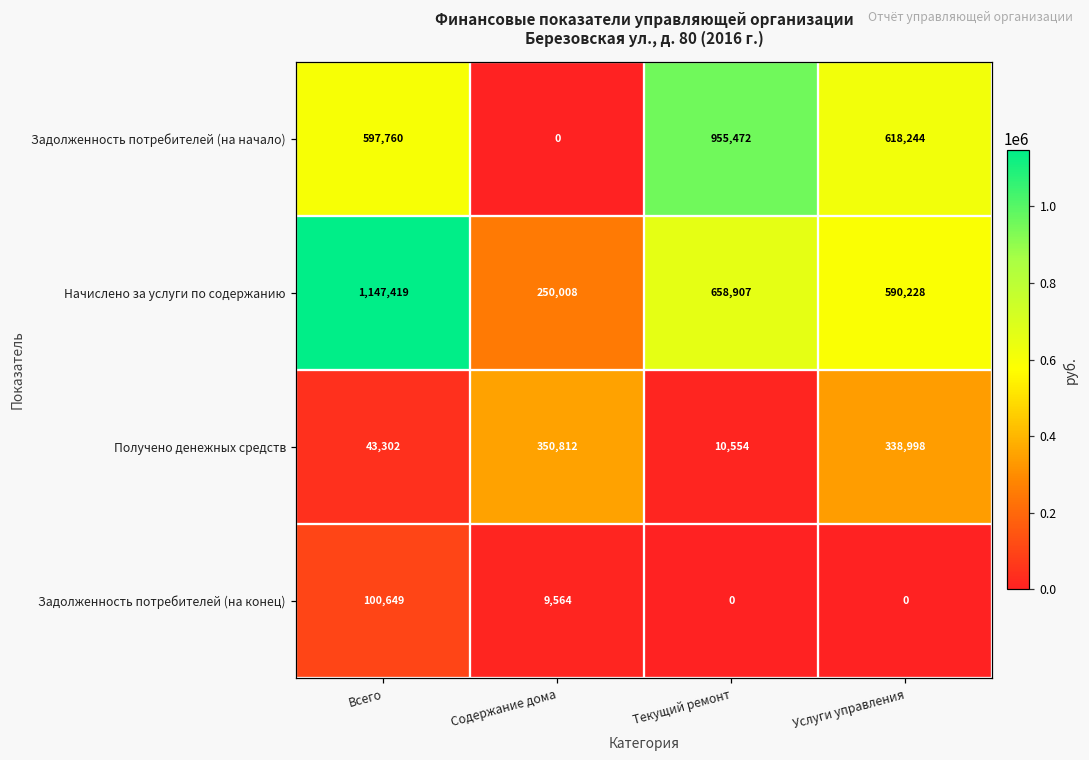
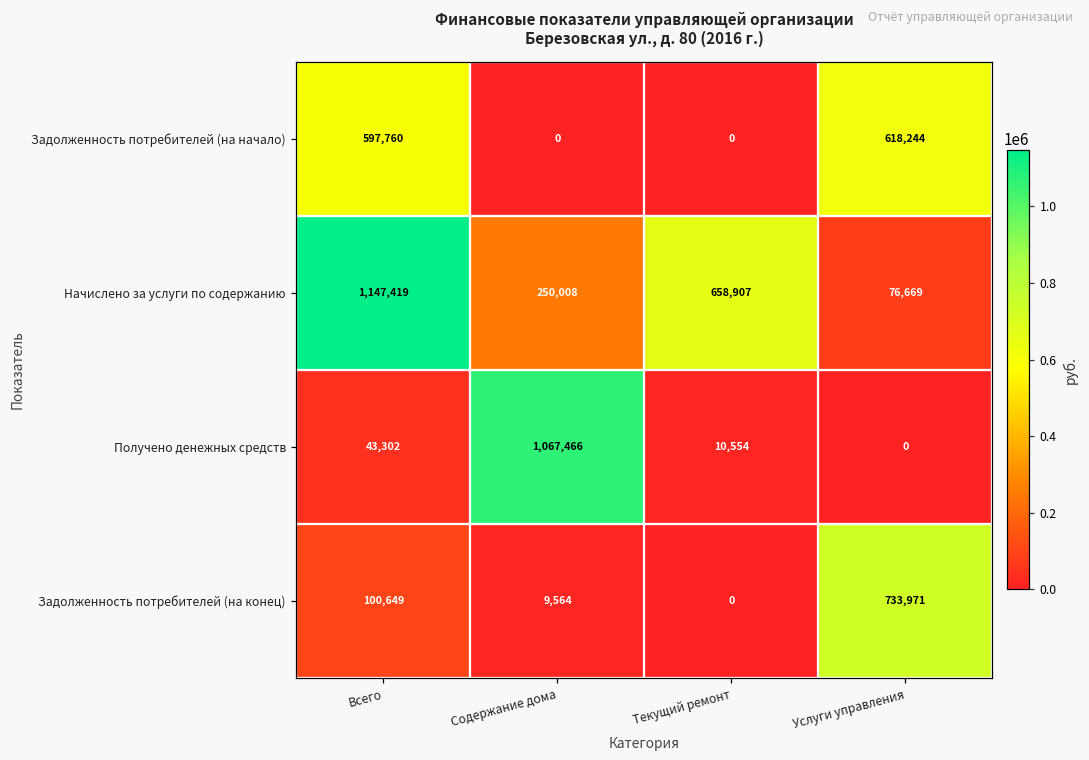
Задолженность потребителей (на начало), Текущий ремонт: 955,472 -> 0
Начислено за услуги по содержанию, Услуги управления: 590,228 -> 76,669
Получено денежных средств, Содержание дома: 350,812 -> 1,067,466
Получено денежных средств, Услуги управления: 338,998 -> 0
Задолженность потребителей (на конец), Услуги управления: 0 -> 733,971
